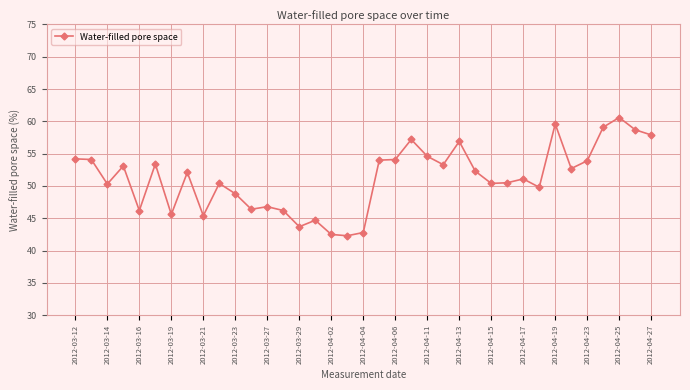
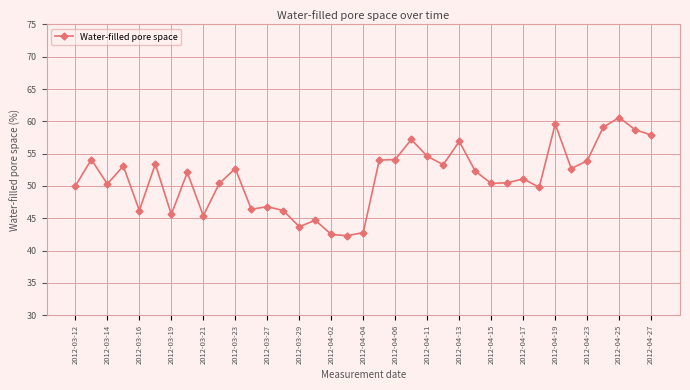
2012-03-12: 54 -> 50
2012-03-23: 49 -> 53
